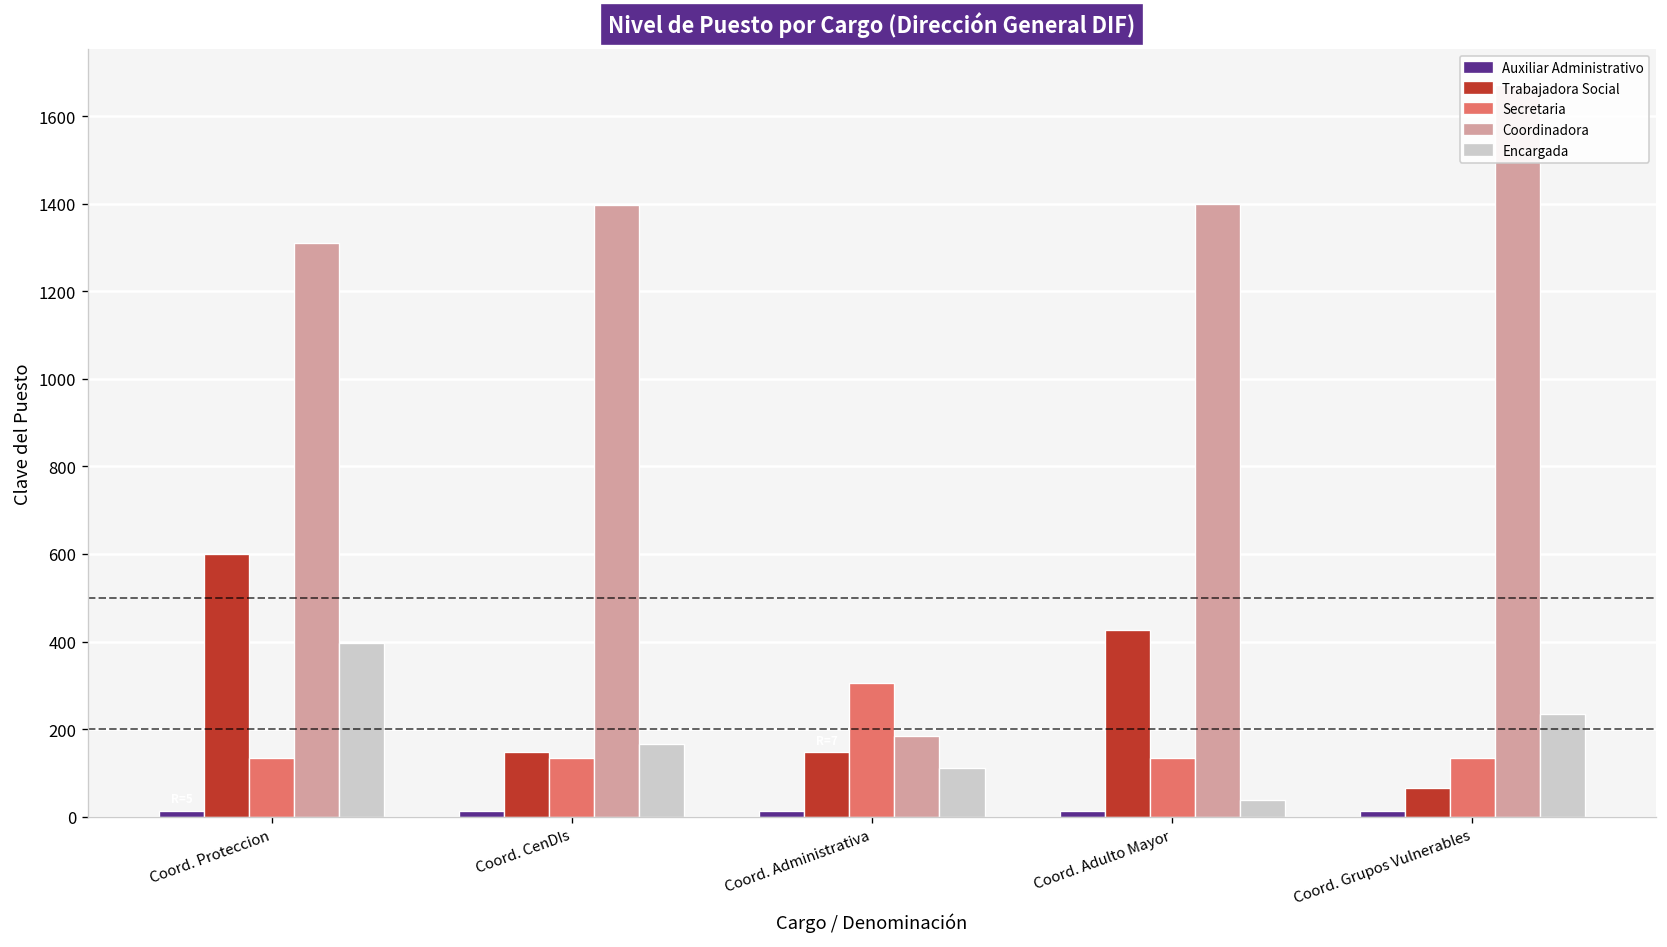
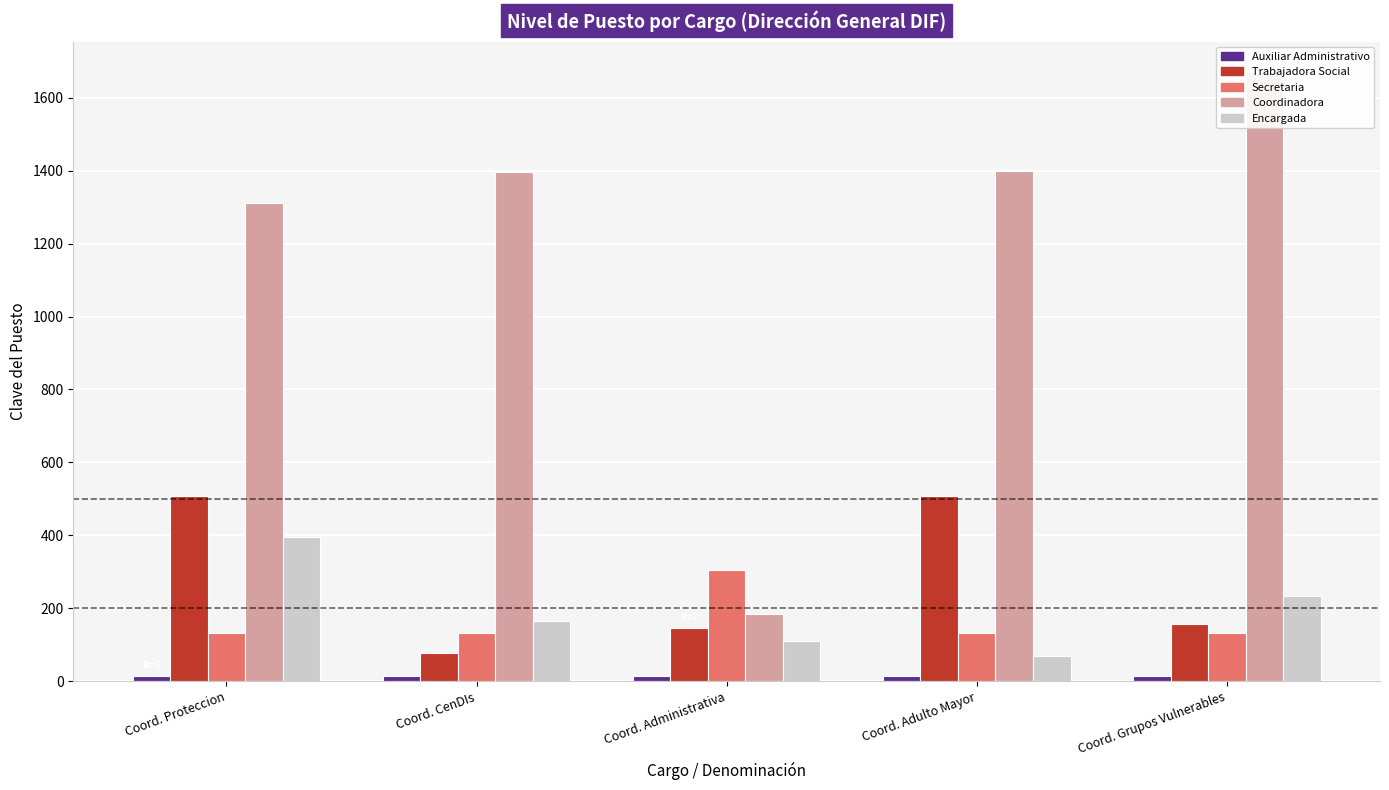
Trabajadora Social, Coord. Proteccion: 600 -> 510
Trabajadora Social, Coord. CenDIs: 150 -> 80
Trabajadora Social, Coord. Adulto Mayor: 430 -> 510
Encargada, Coord. Adulto Mayor: 40 -> 70
Trabajadora Social, Coord. Grupos Vulnerables: 70 -> 160
